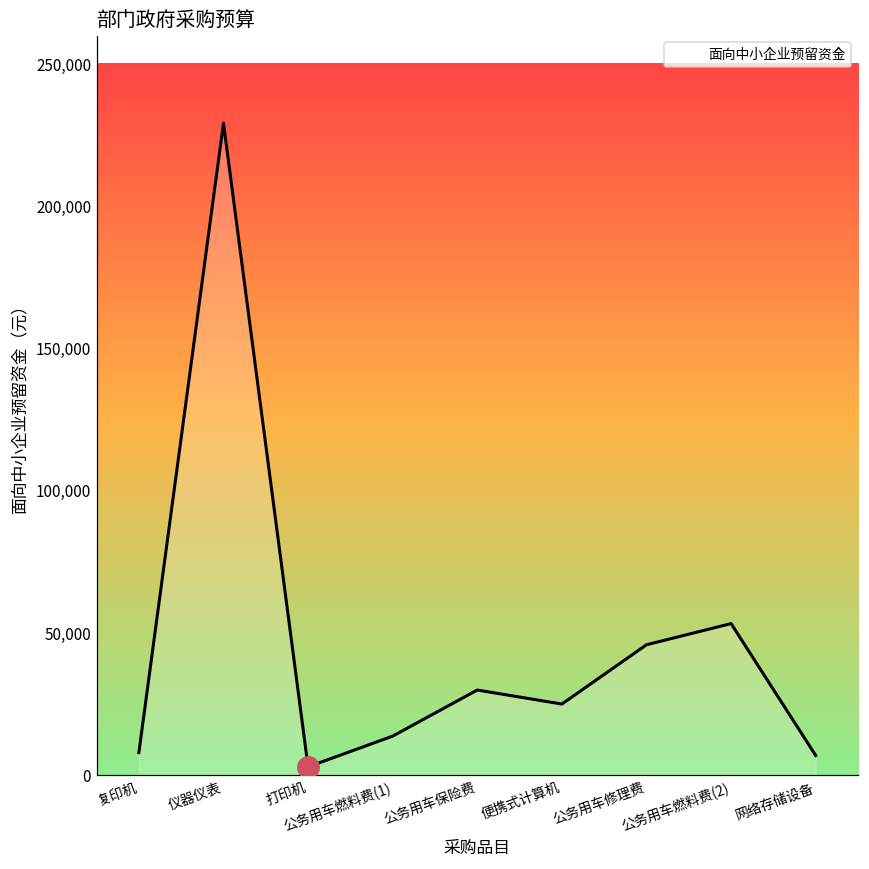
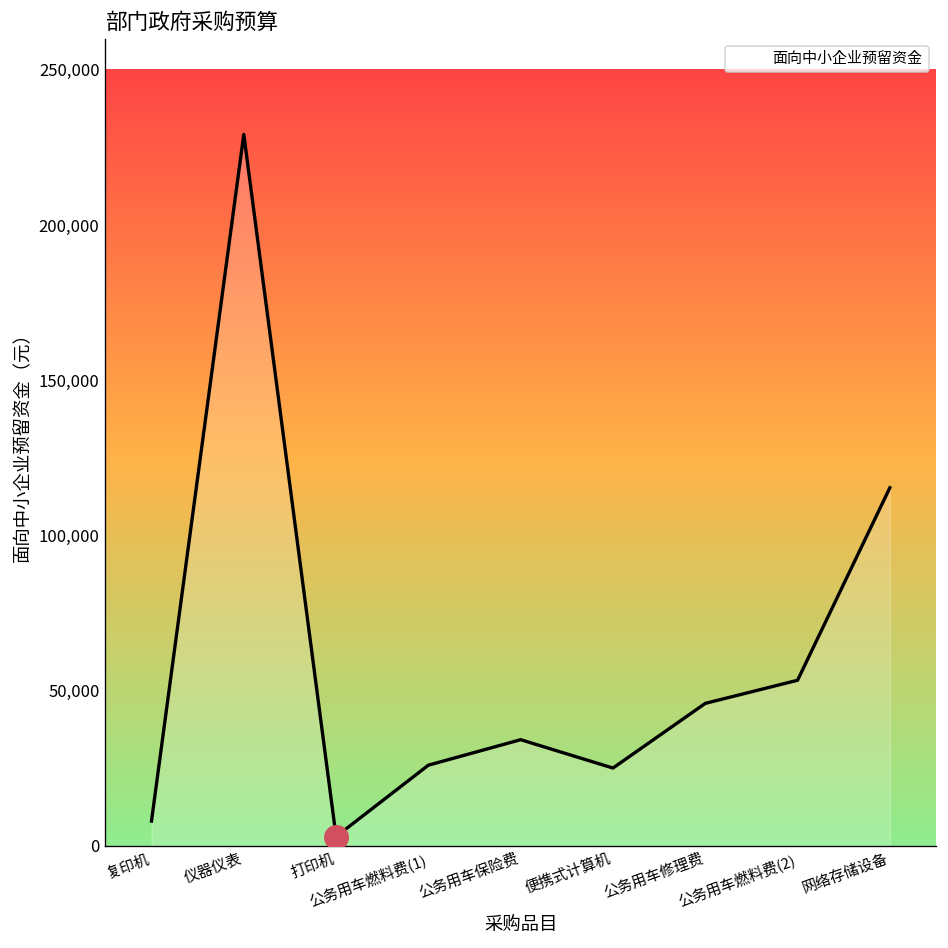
面向中小企业预留资金, 公务用车燃料费(1): 14,000 -> 26,000
面向中小企业预留资金, 公务用车保险费: 30,000 -> 34,000
面向中小企业预留资金, 网络存储设备: 7,000 -> 115,000
